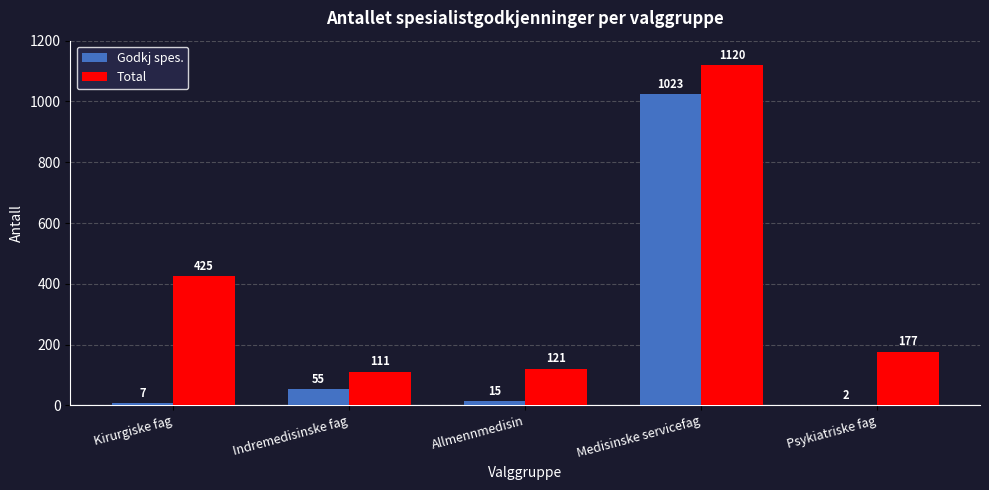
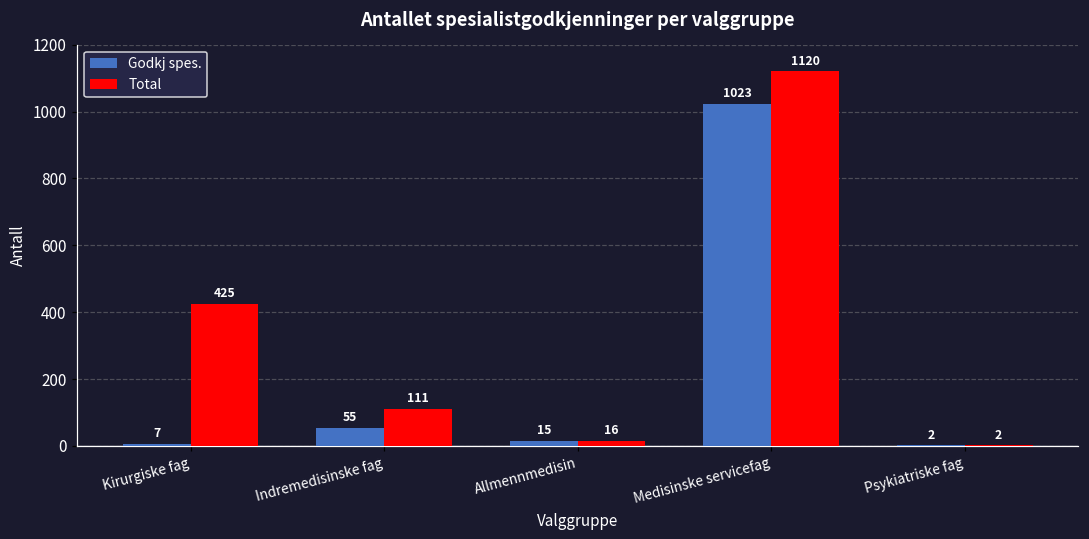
Total, Allmennmedisin: 121 -> 16
Total, Psykiatriske fag: 177 -> 2
